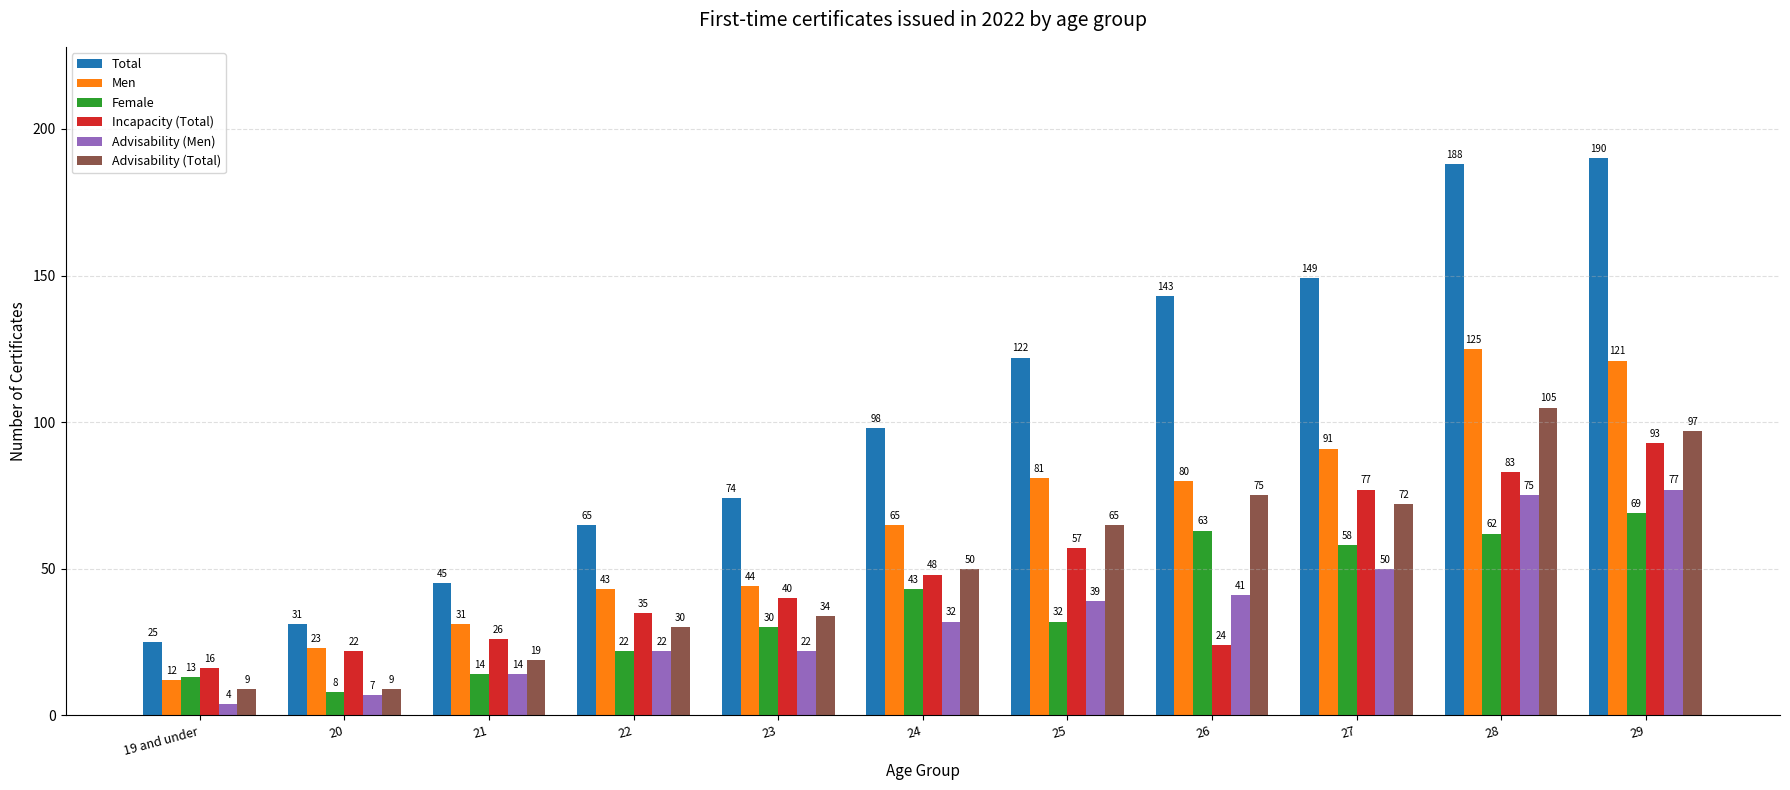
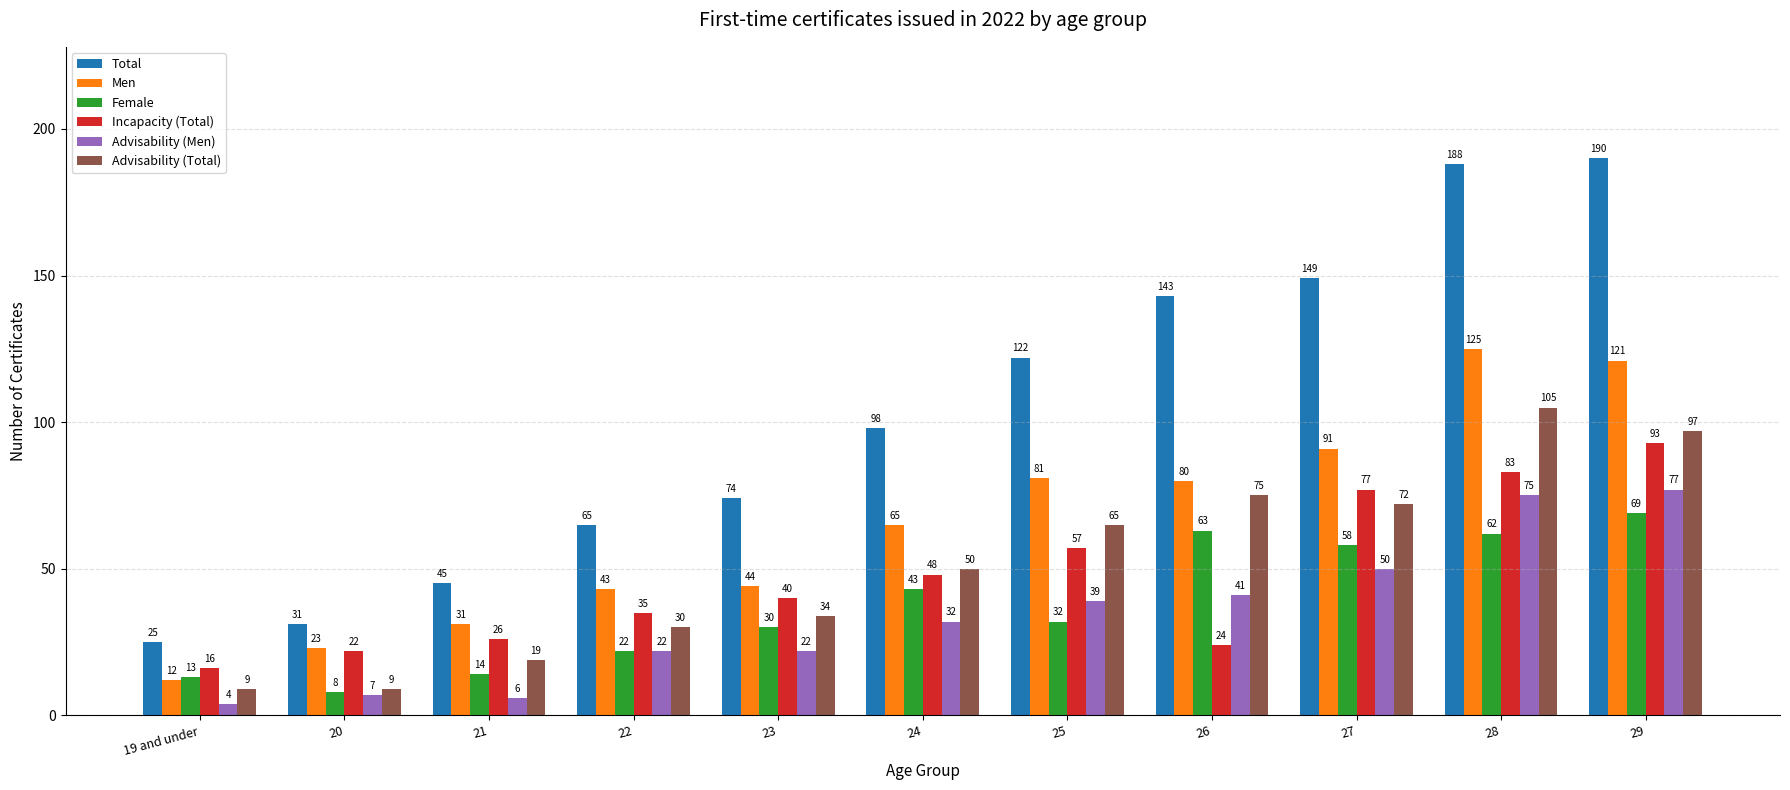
Advisability (Men), 21: 14 -> 6
